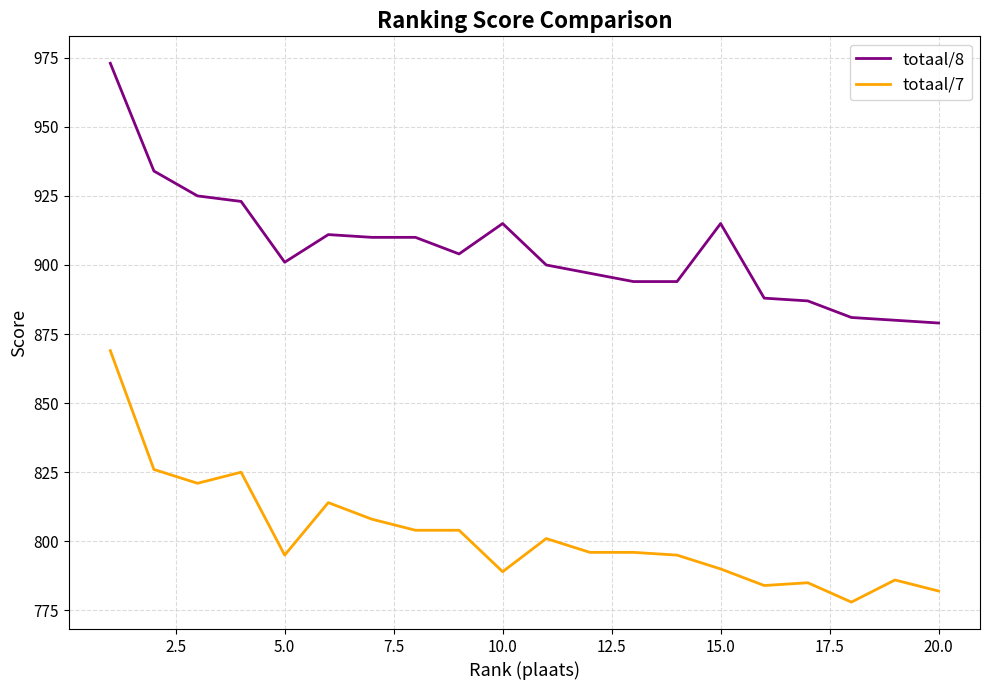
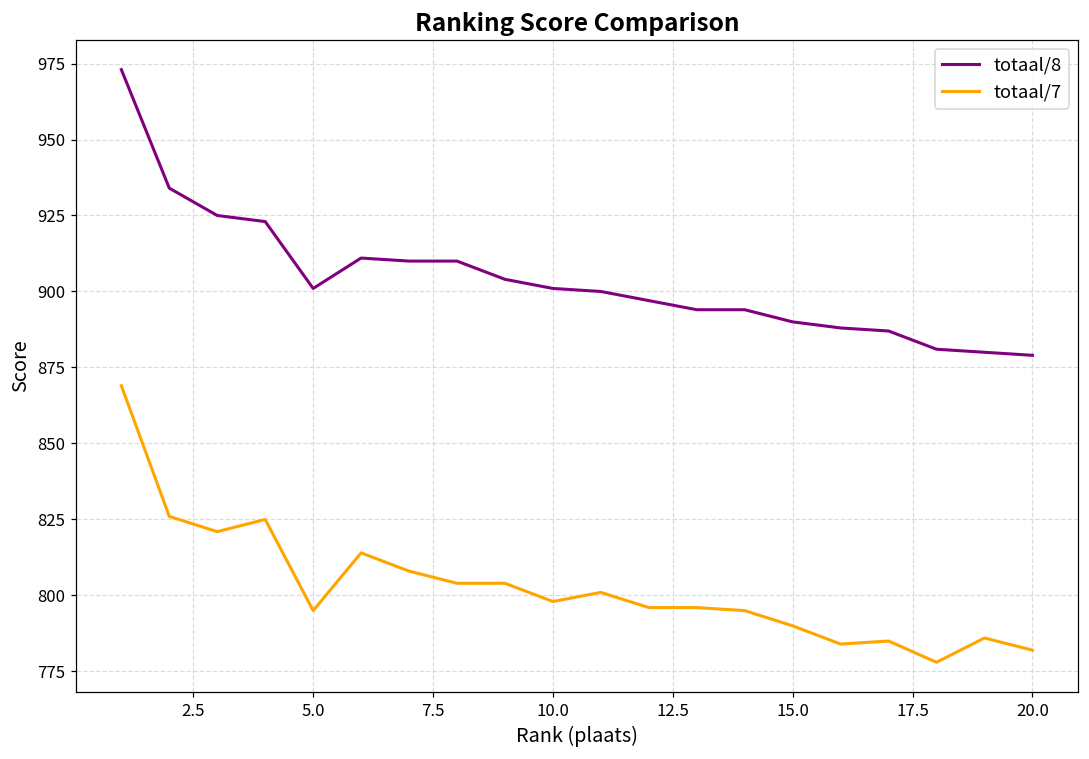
totaal/8, 10.0: 915 -> 901
totaal/7, 10.0: 789 -> 798
totaal/8, 15.0: 915 -> 890
